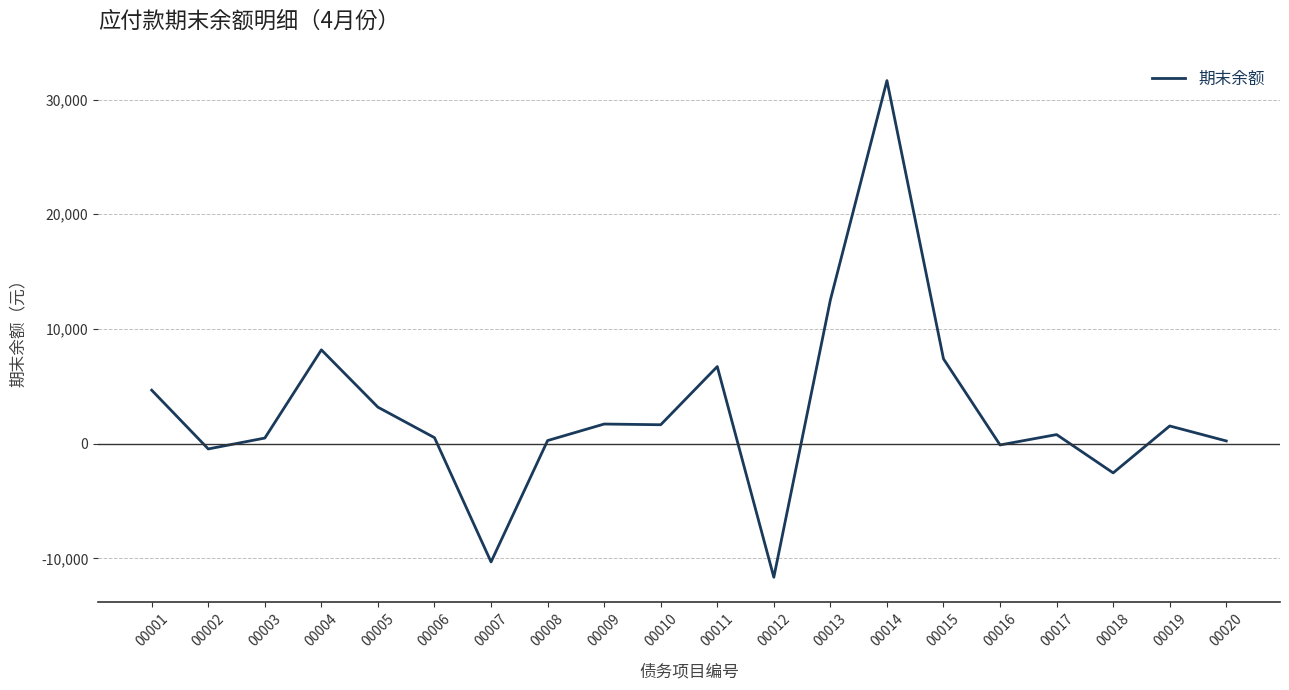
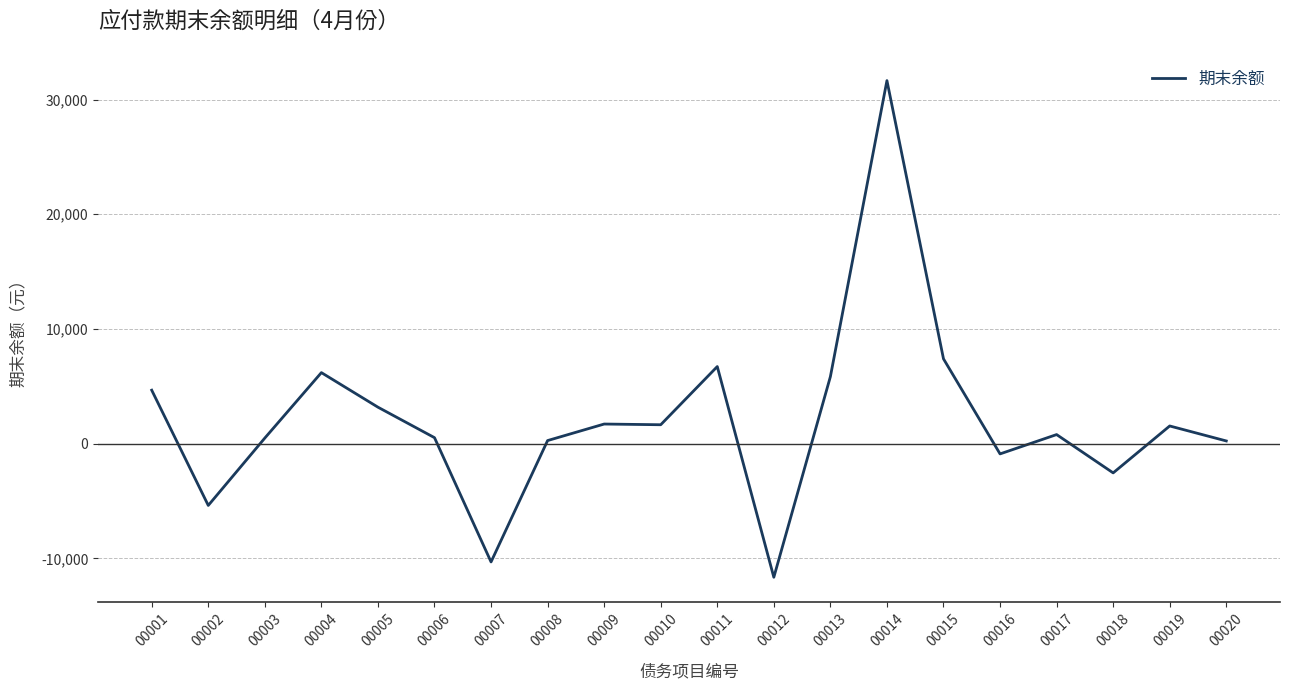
00002: -500 -> -5,400
00004: 8,200 -> 6,200
00013: 12,500 -> 5,800
00016: -100 -> -900
